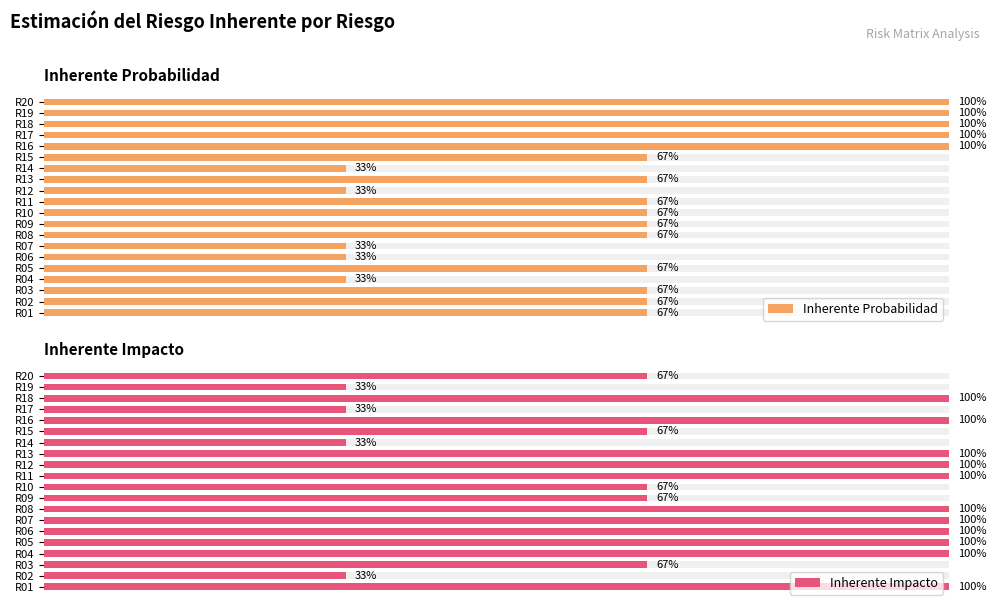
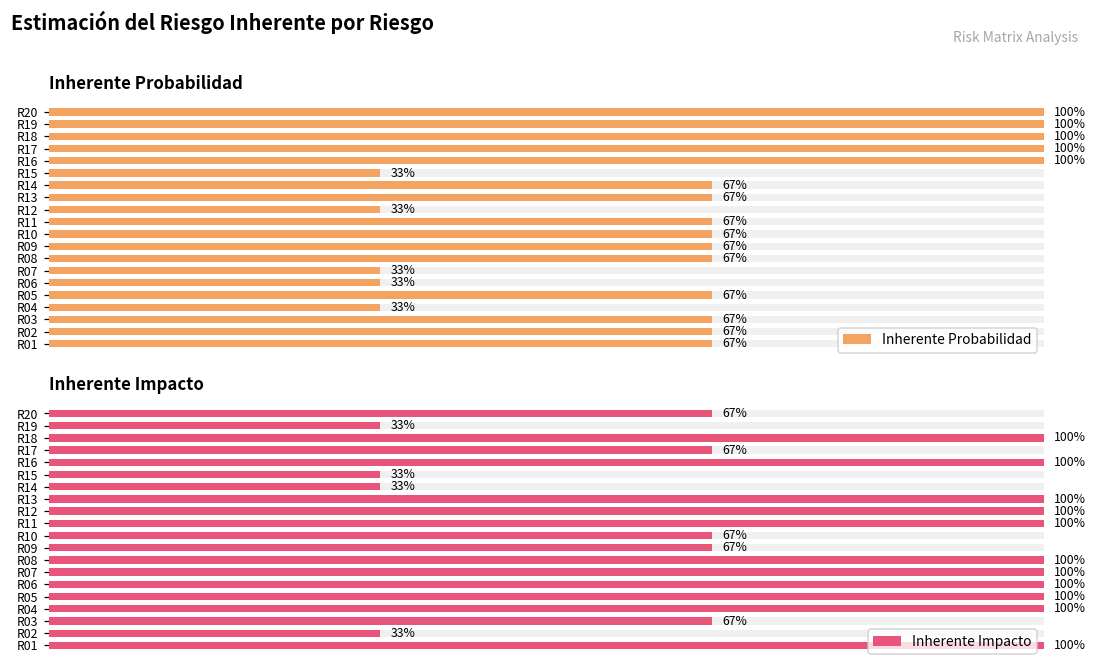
Inherente Probabilidad, Inherente Probabilidad, R15: 67% -> 33%
Inherente Probabilidad, Inherente Probabilidad, R14: 33% -> 67%
Inherente Impacto, Inherente Impacto, R17: 33% -> 67%
Inherente Impacto, Inherente Impacto, R15: 67% -> 33%
